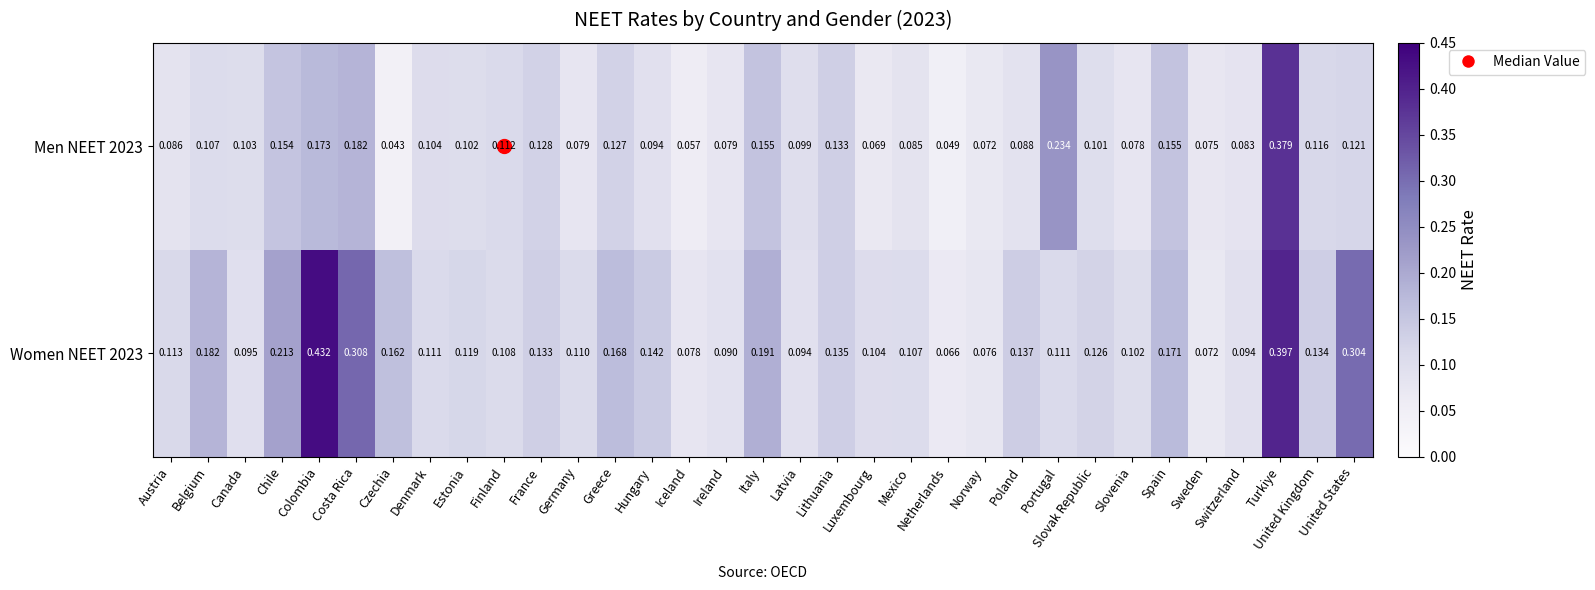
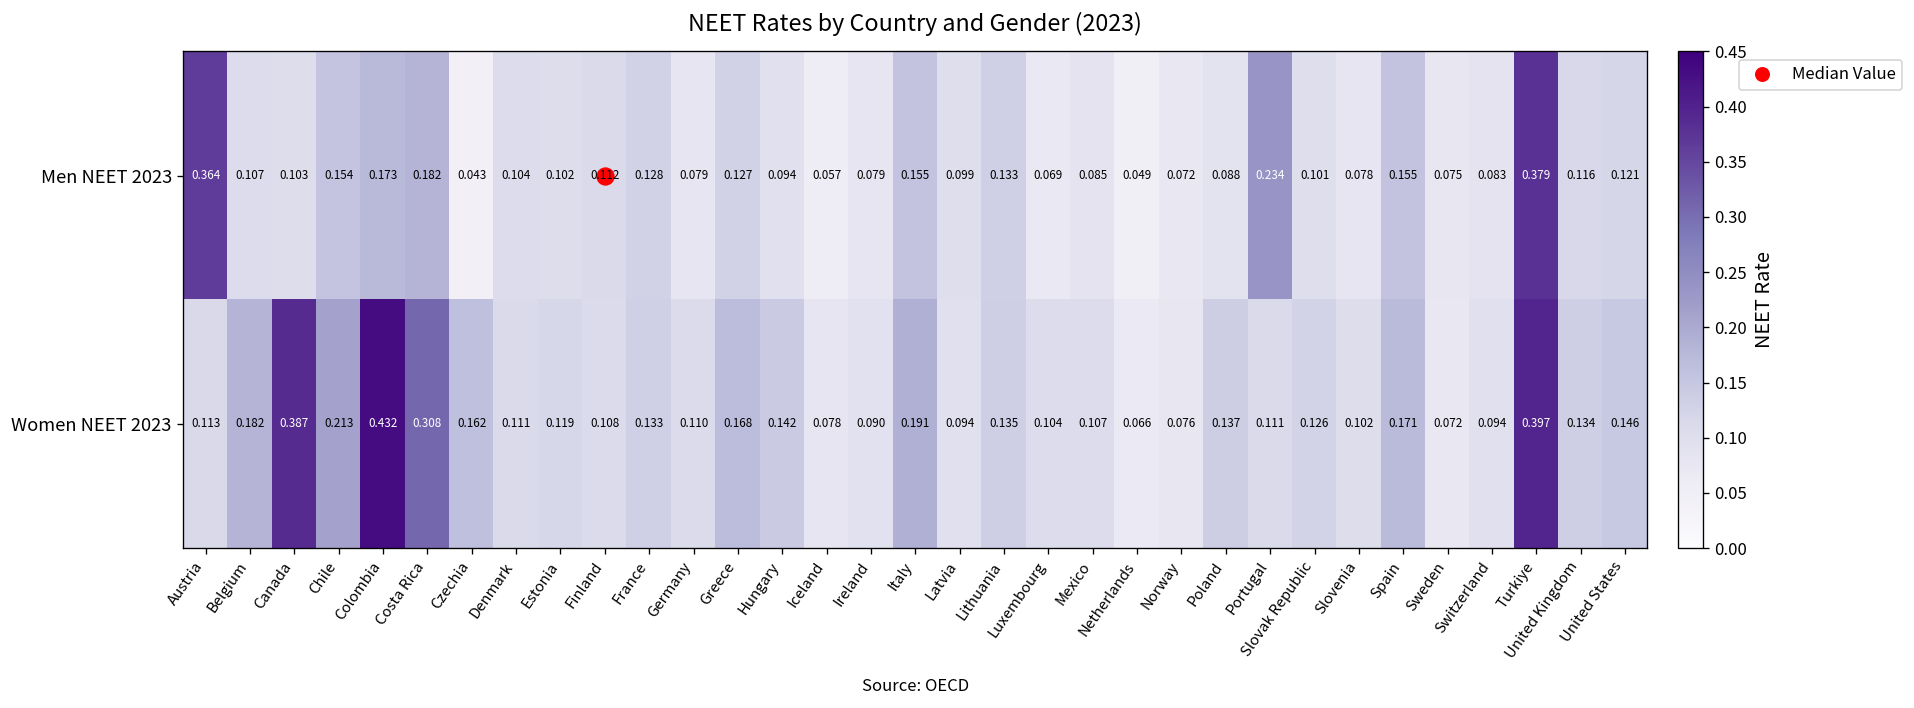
Men NEET 2023, Austria: 0.086 -> 0.364
Women NEET 2023, Canada: 0.095 -> 0.387
Women NEET 2023, United States: 0.304 -> 0.146
